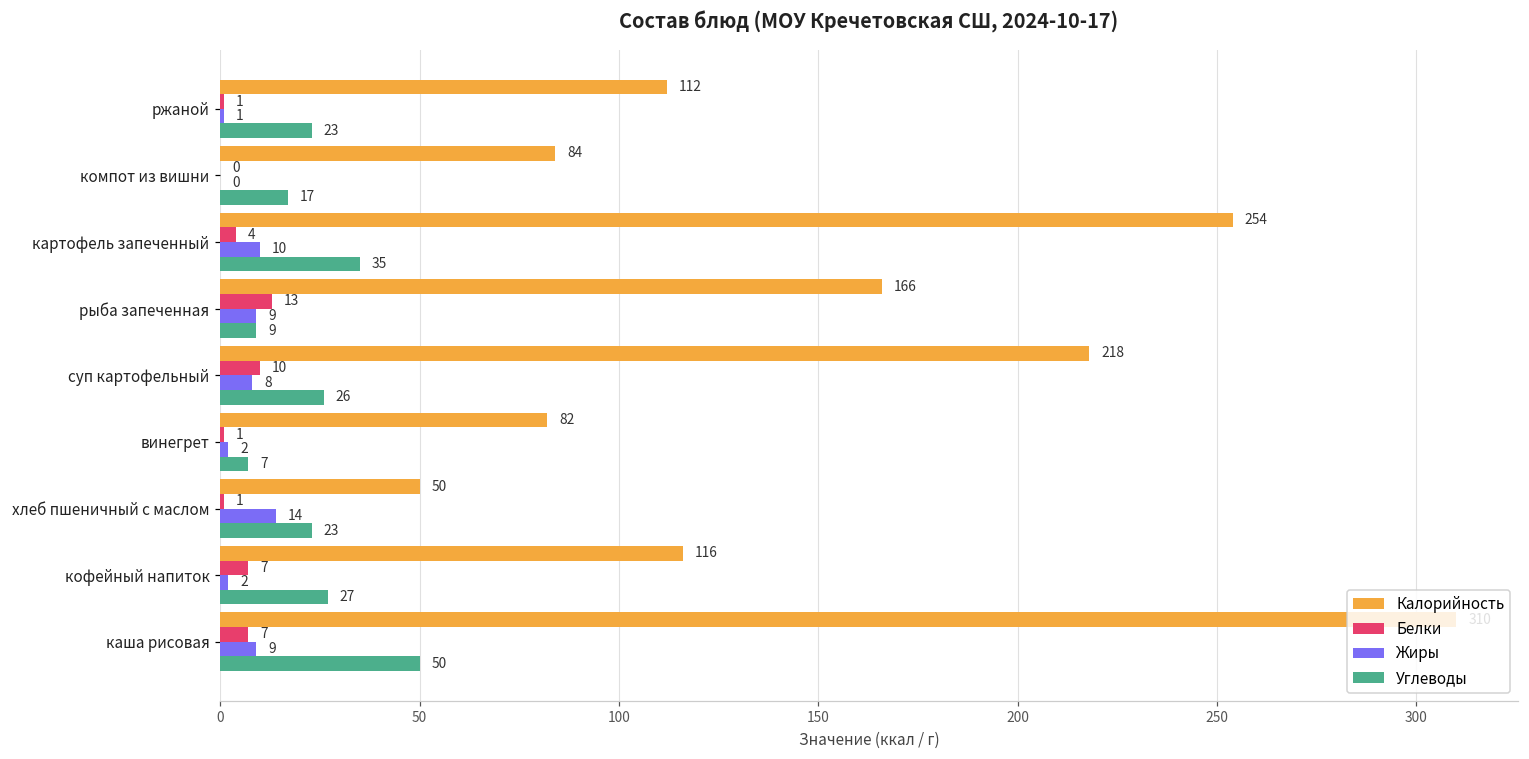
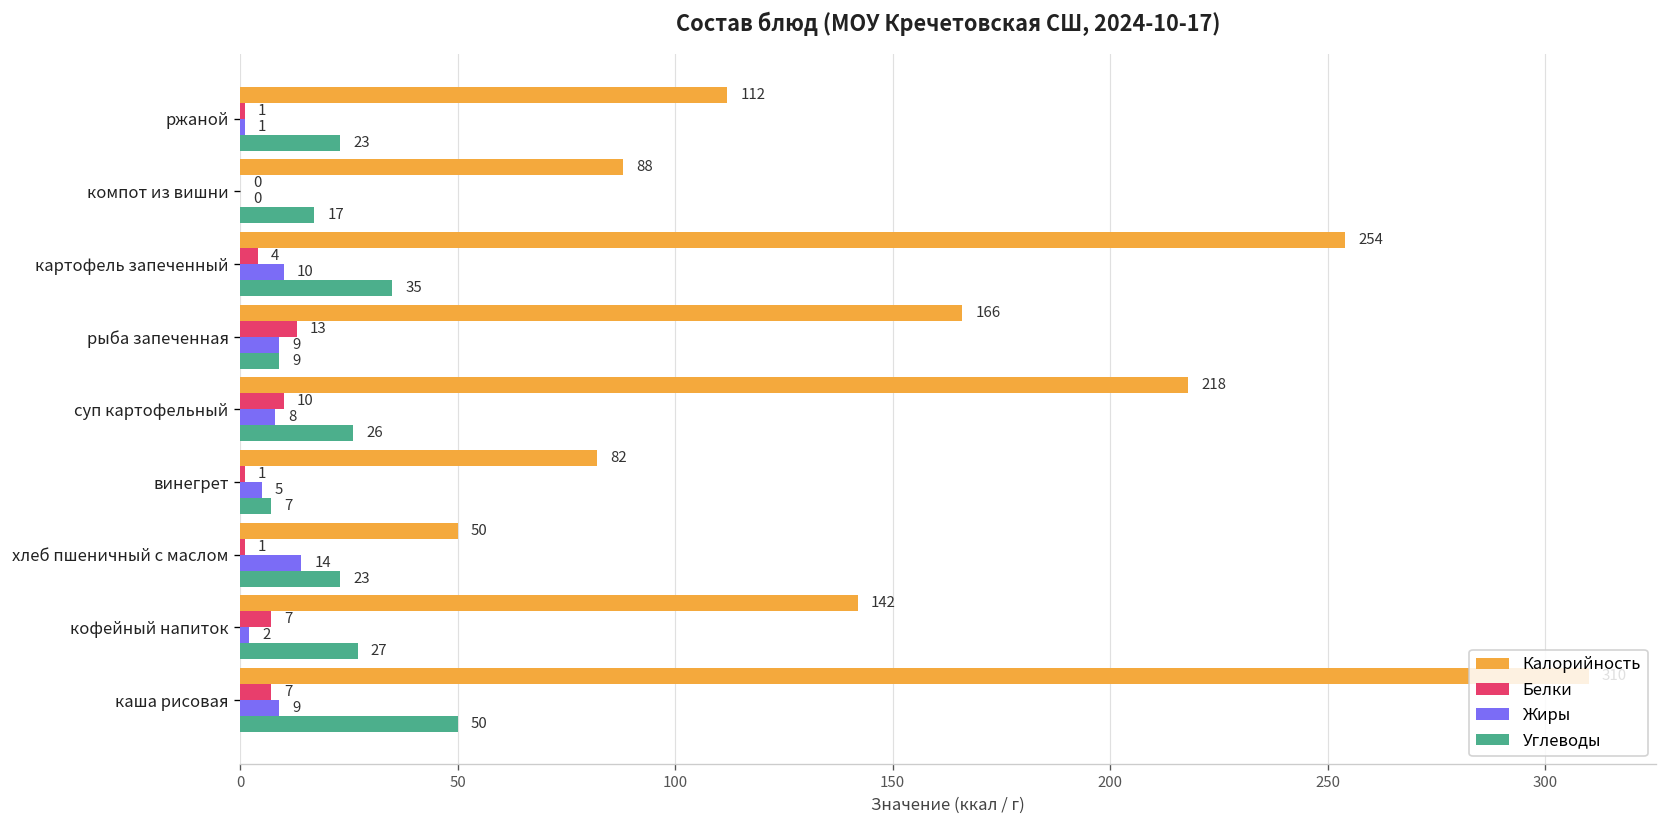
Калорийность, компот из вишни: 84 -> 88
Жиры, винегрет: 2 -> 5
Калорийность, кофейный напиток: 116 -> 142
